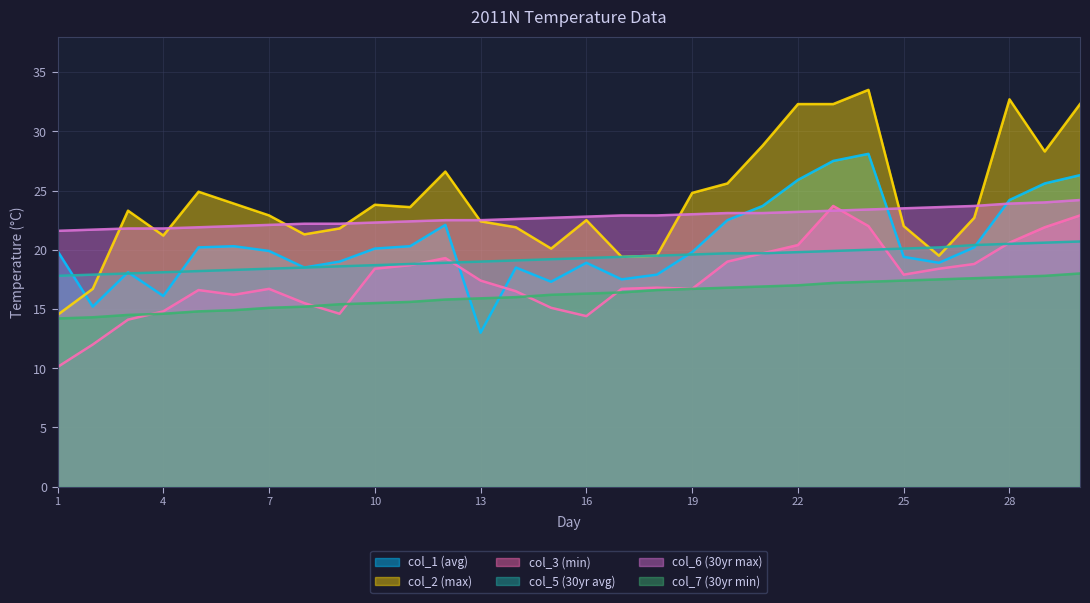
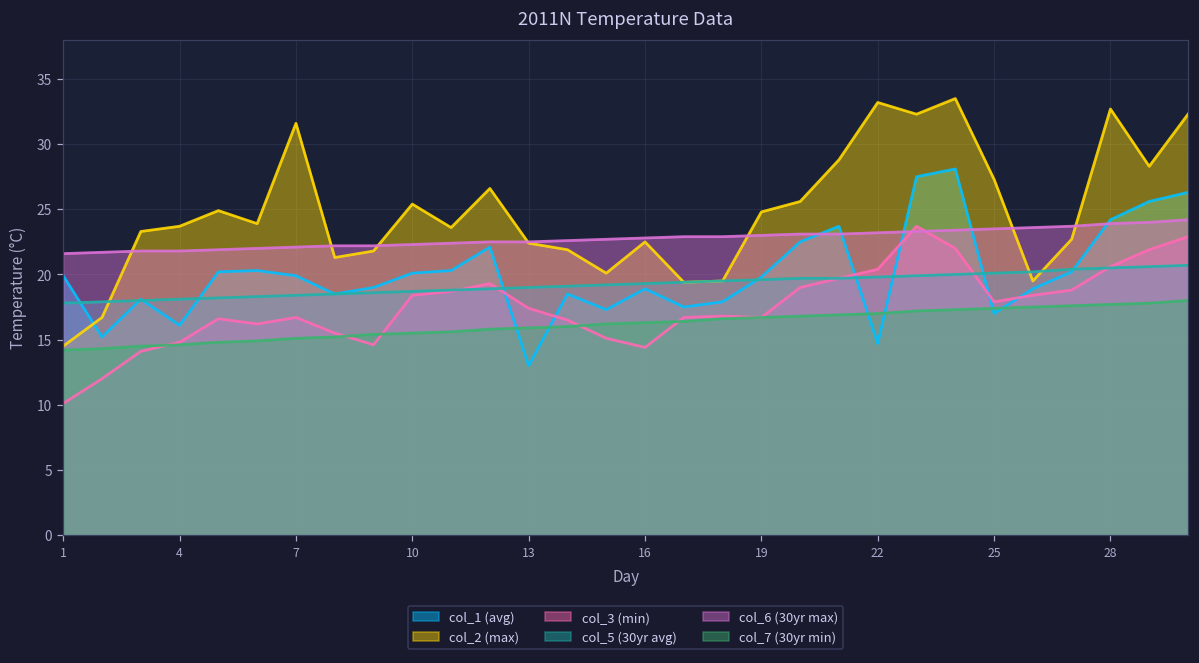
col_2 (max), 4: 21.2 -> 23.7
col_2 (max), 7: 22.9 -> 31.6
col_2 (max), 10: 23.8 -> 25.4
col_1 (avg), 22: 25.9 -> 14.7
col_2 (max), 22: 32.3 -> 33.2
col_1 (avg), 25: 19.4 -> 17.0
col_2 (max), 25: 22.0 -> 27.3
